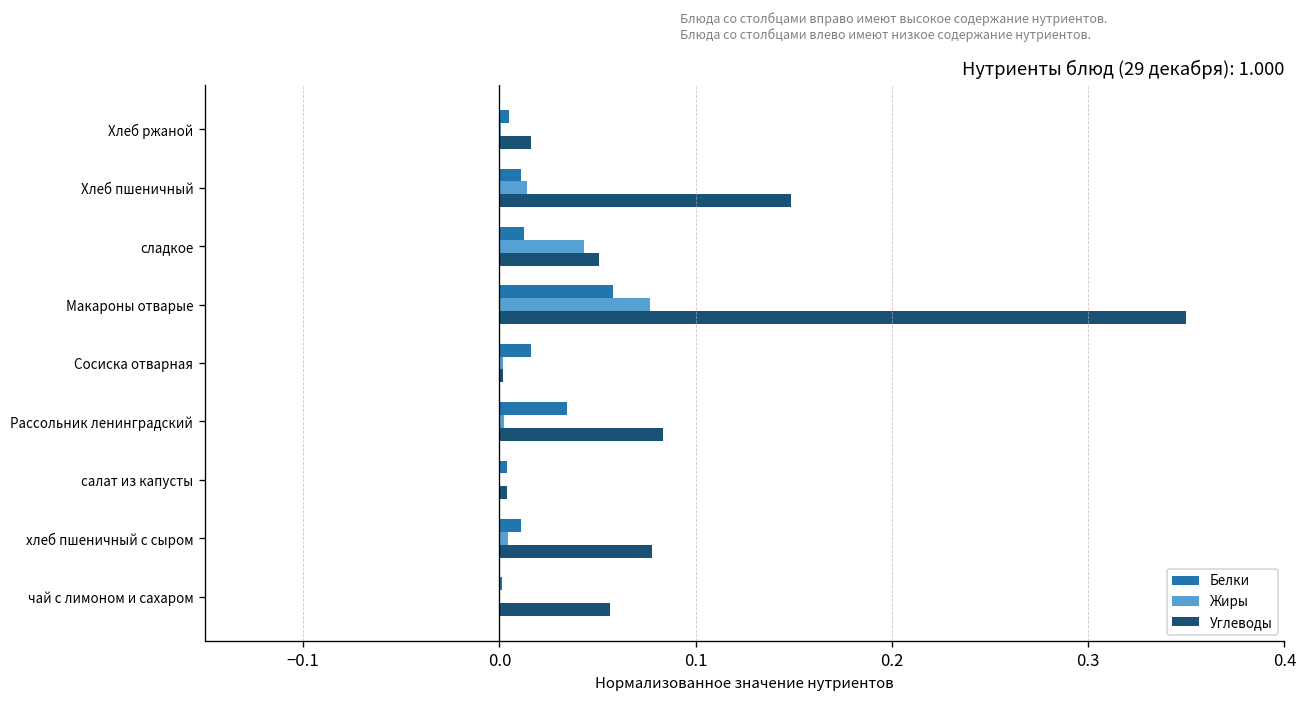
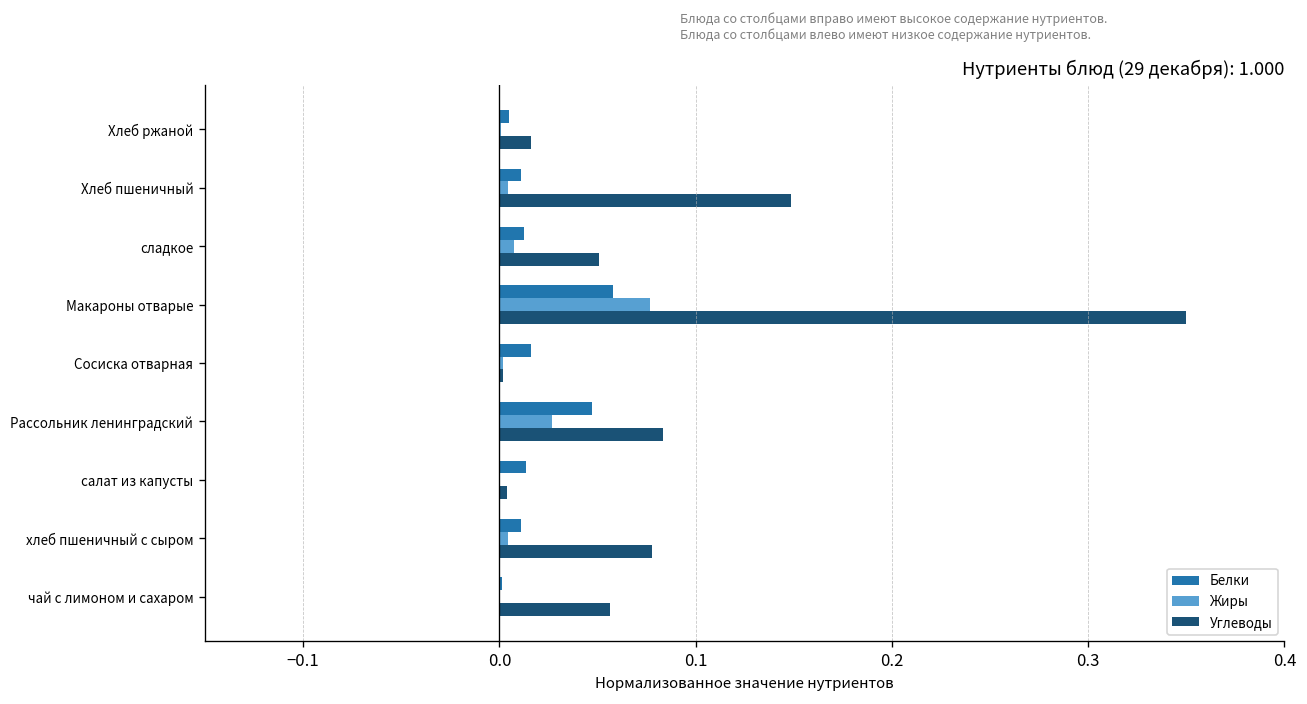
Жиры, Хлеб пшеничный: 0.014 -> 0.004
Жиры, сладкое: 0.043 -> 0.007
Белки, Рассольник ленинградский: 0.034 -> 0.047
Жиры, Рассольник ленинградский: 0.003 -> 0.027
Белки, салат из капусты: 0.004 -> 0.014
